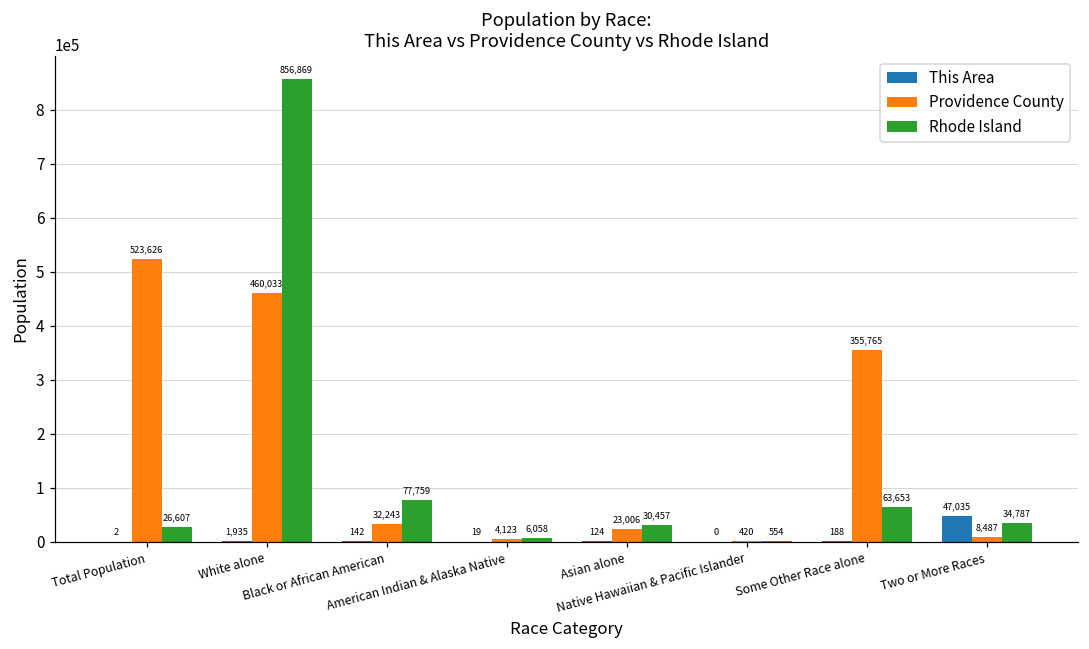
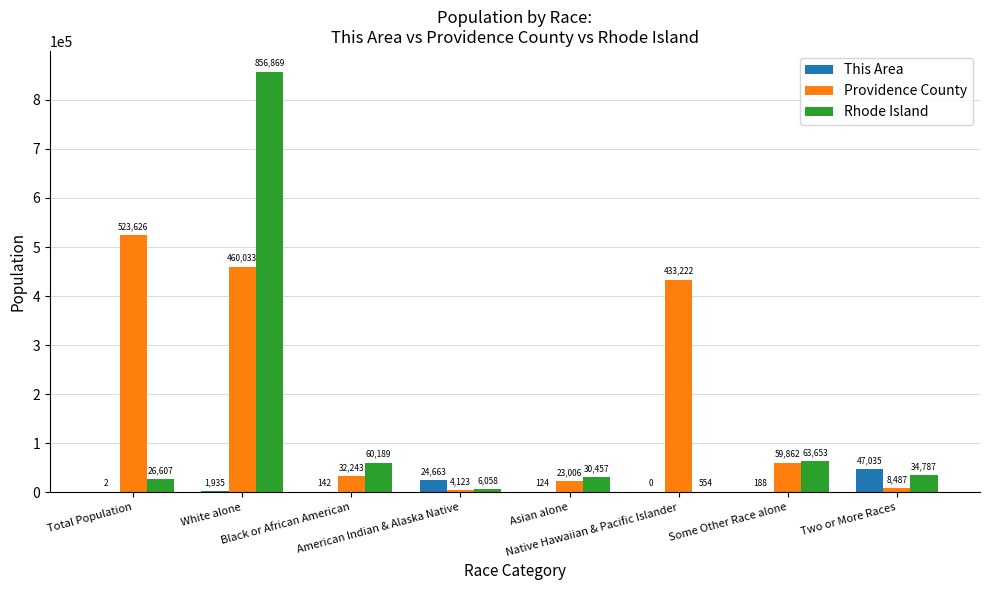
Rhode Island, Black or African American: 77,759 -> 60,189
This Area, American Indian & Alaska Native: 19 -> 24,663
Providence County, Native Hawaiian & Pacific Islander: 420 -> 433,222
Providence County, Some Other Race alone: 355,765 -> 59,862
